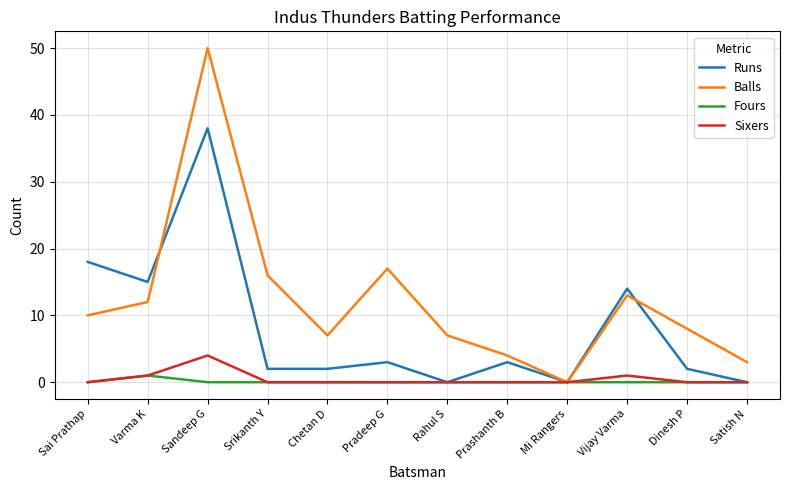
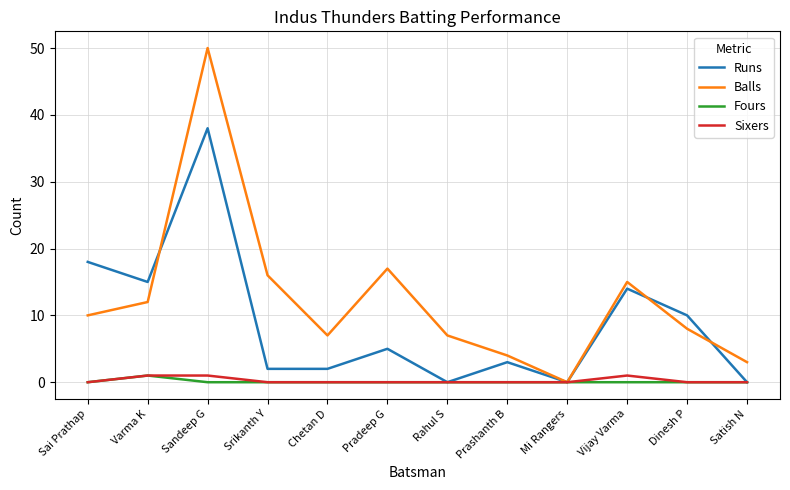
Sixers, Sandeep G: 4 -> 1
Runs, Pradeep G: 3 -> 5
Balls, Vijay Varma: 13 -> 15
Runs, Dinesh P: 2 -> 10
